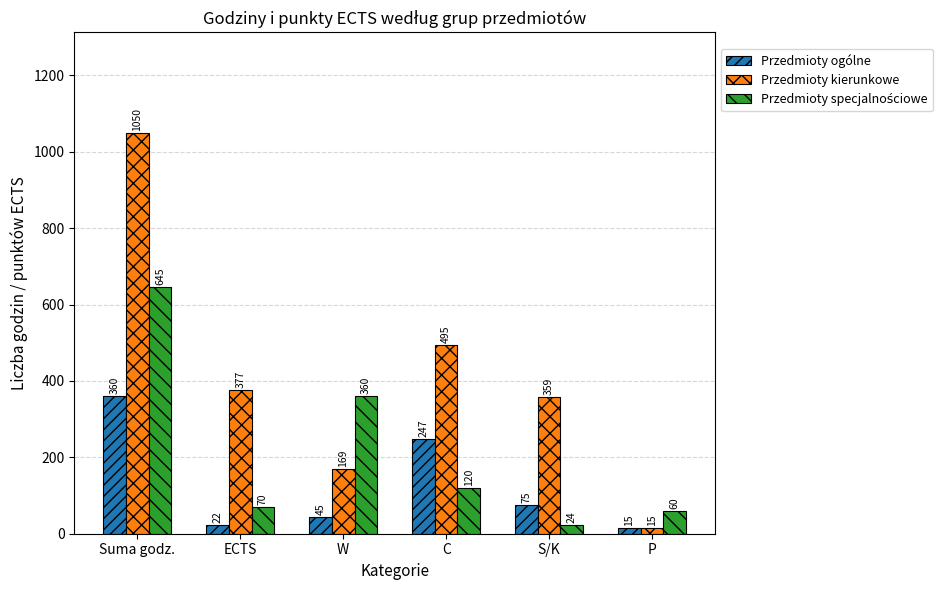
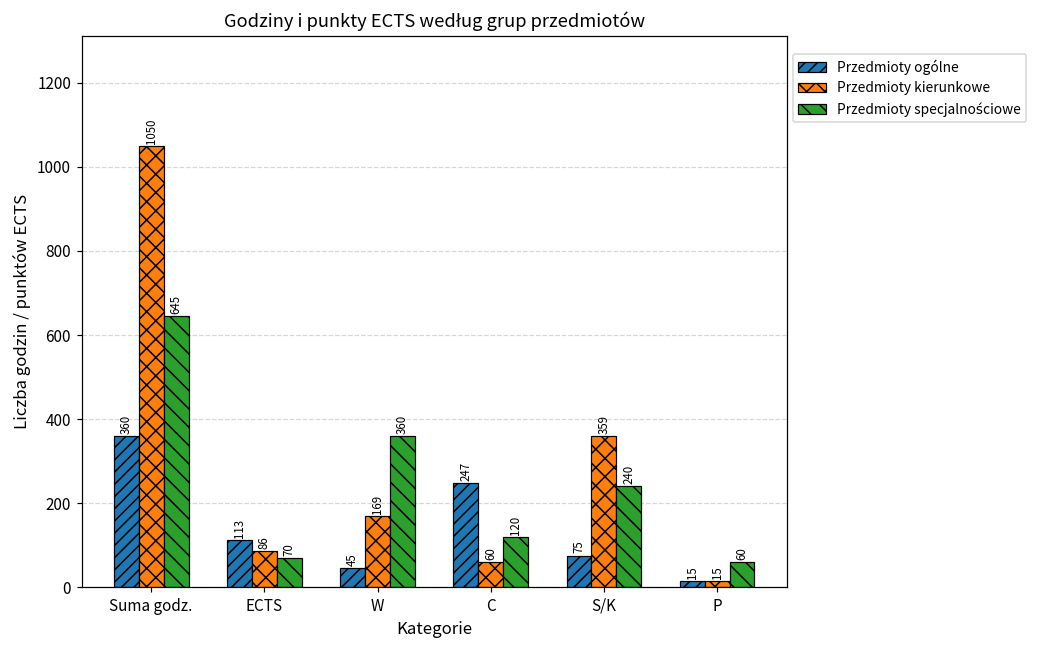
Przedmioty ogólne, ECTS: 22 -> 113
Przedmioty kierunkowe, ECTS: 377 -> 86
Przedmioty kierunkowe, C: 495 -> 60
Przedmioty specjalnościowe, S/K: 24 -> 240
